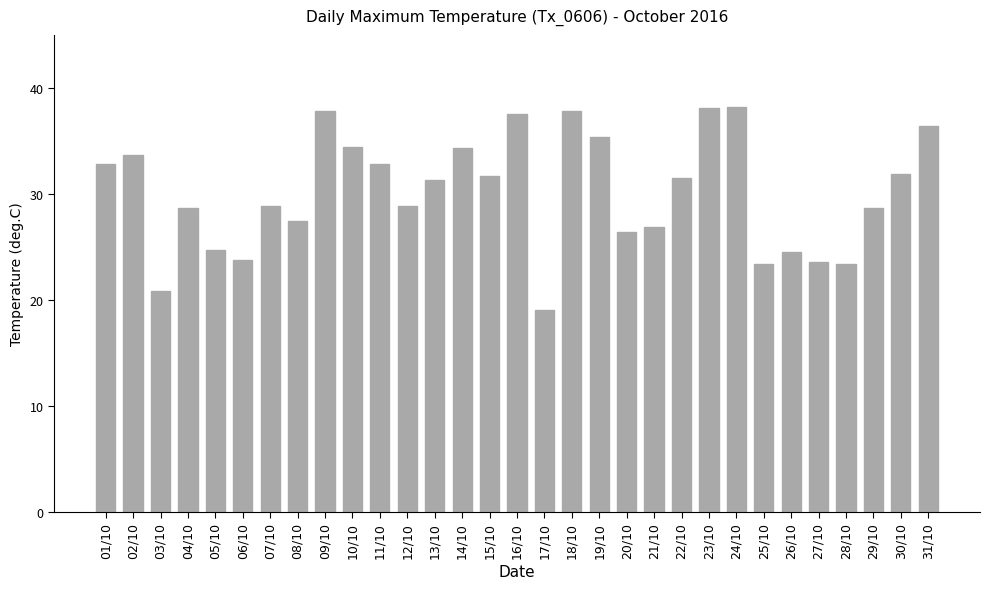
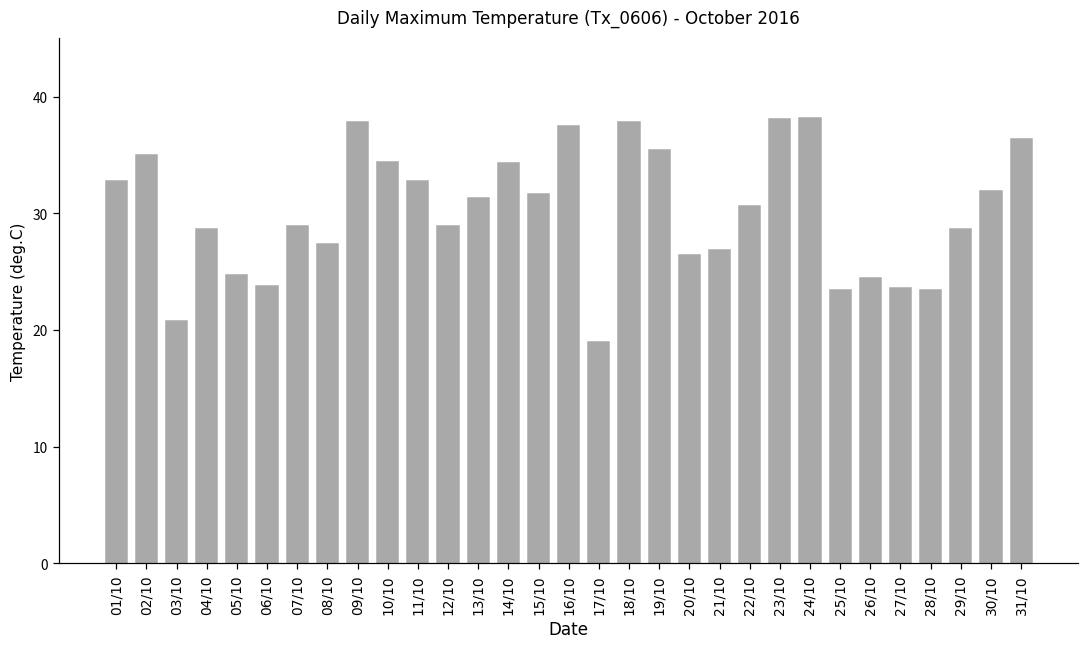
02/10: 33.7 -> 35.0
22/10: 31.5 -> 30.6
